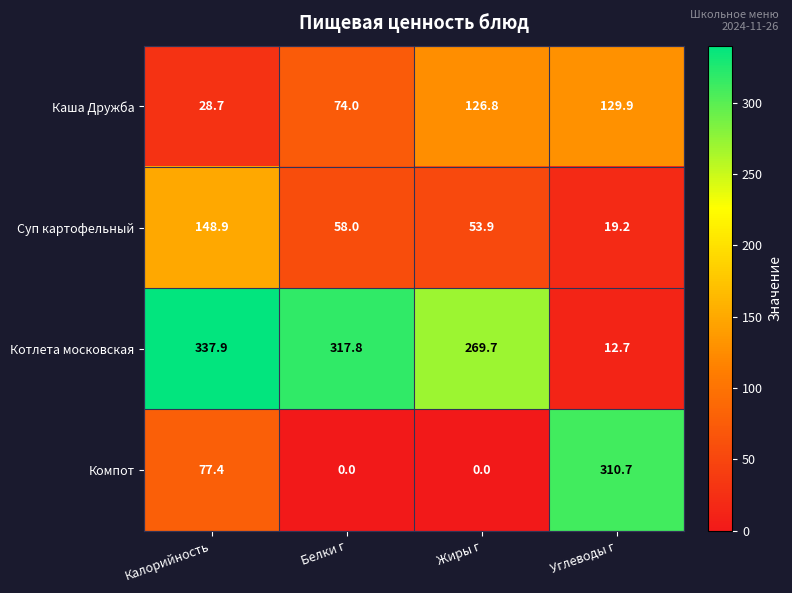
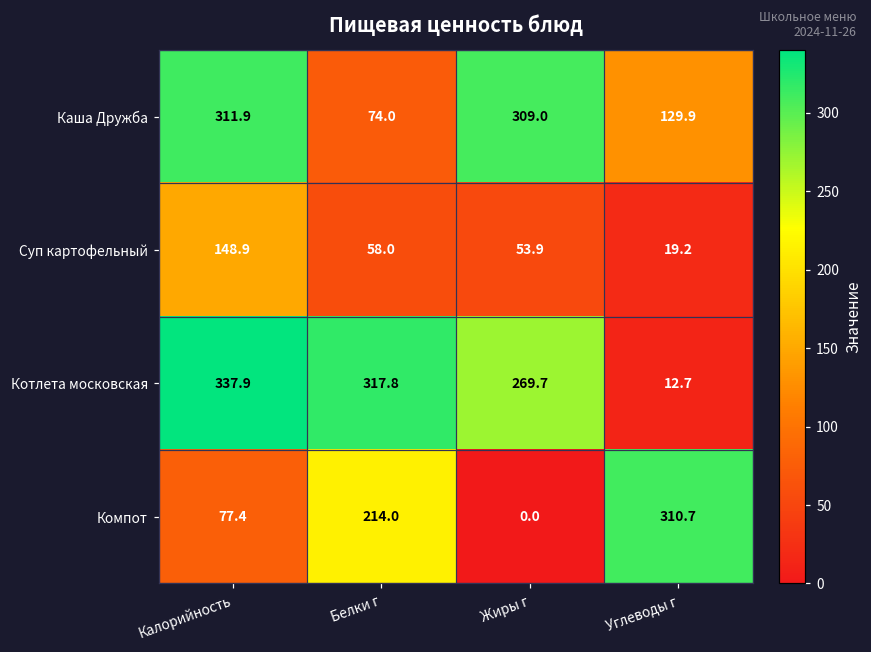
Каша Дружба, Калорийность: 28.7 -> 311.9
Каша Дружба, Жиры г: 126.8 -> 309.0
Компот, Белки г: 0.0 -> 214.0
